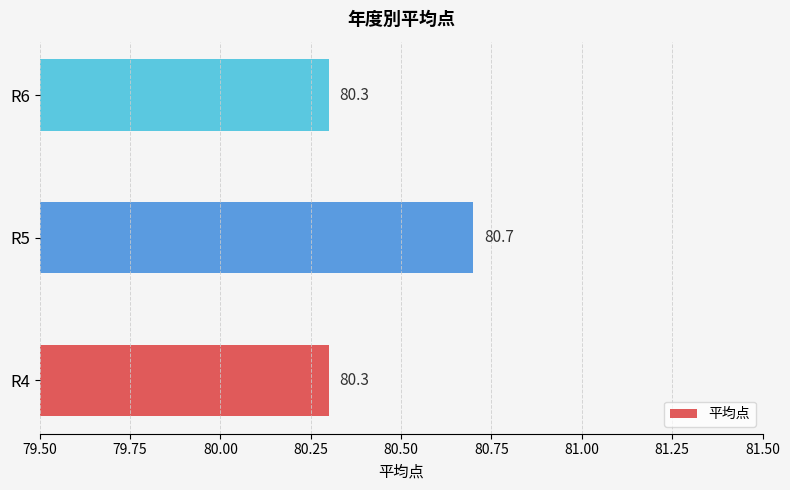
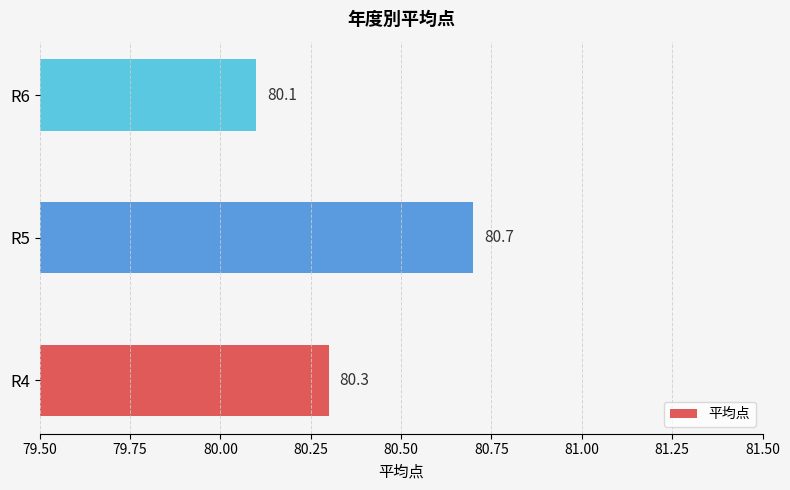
R6: 80.3 -> 80.1
